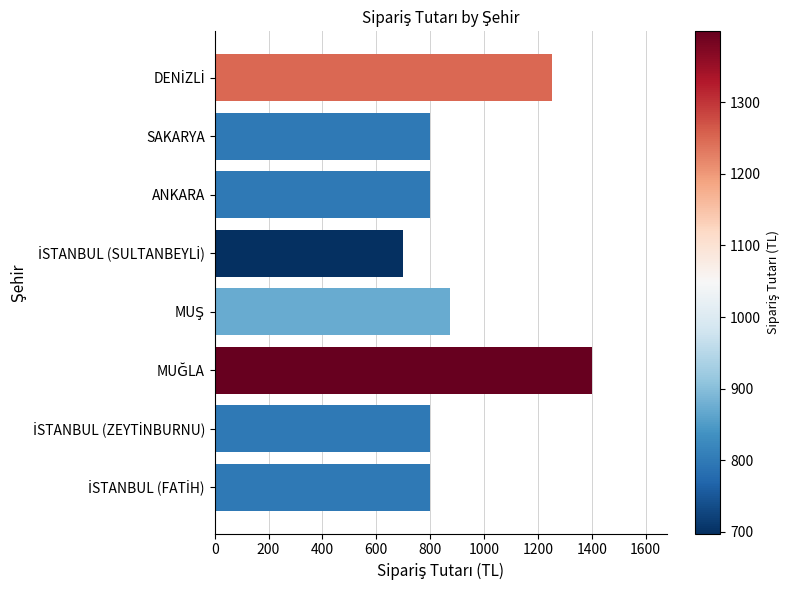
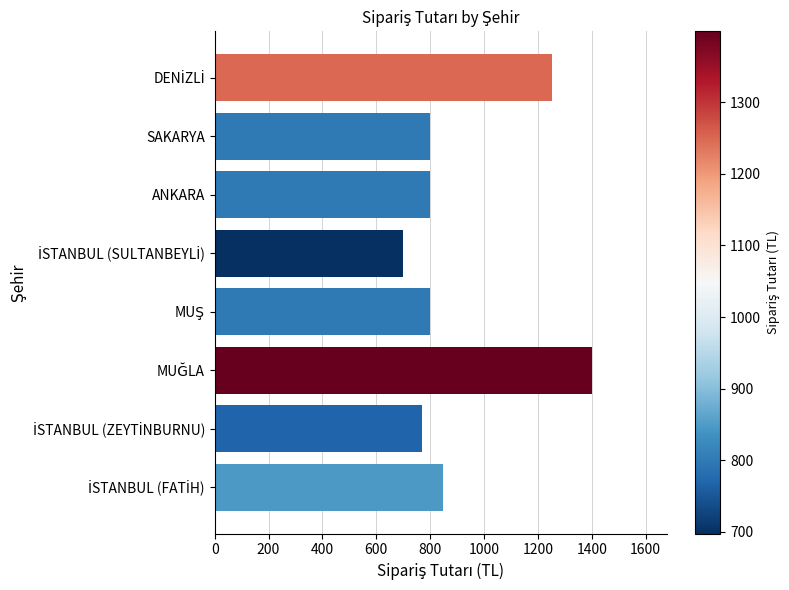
MUŞ: 870 -> 800
İSTANBUL (ZEYTİNBURNU): 800 -> 770
İSTANBUL (FATİH): 800 -> 850
